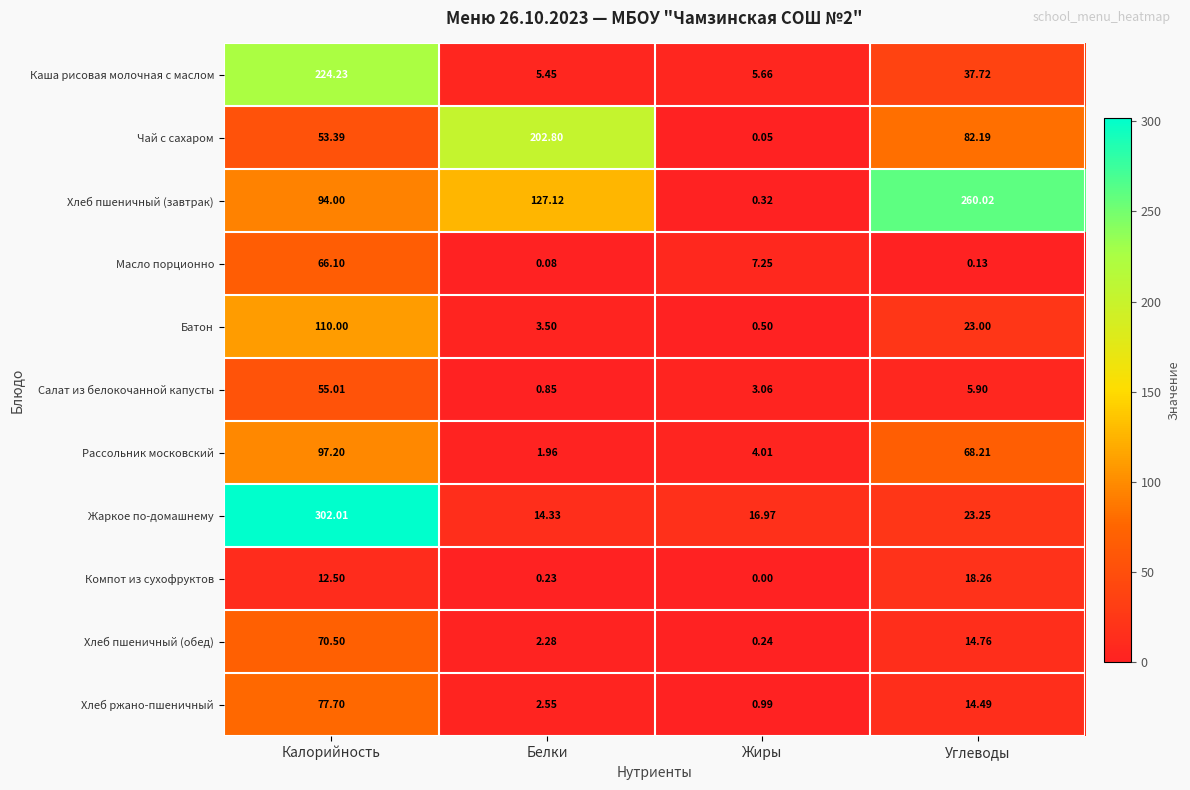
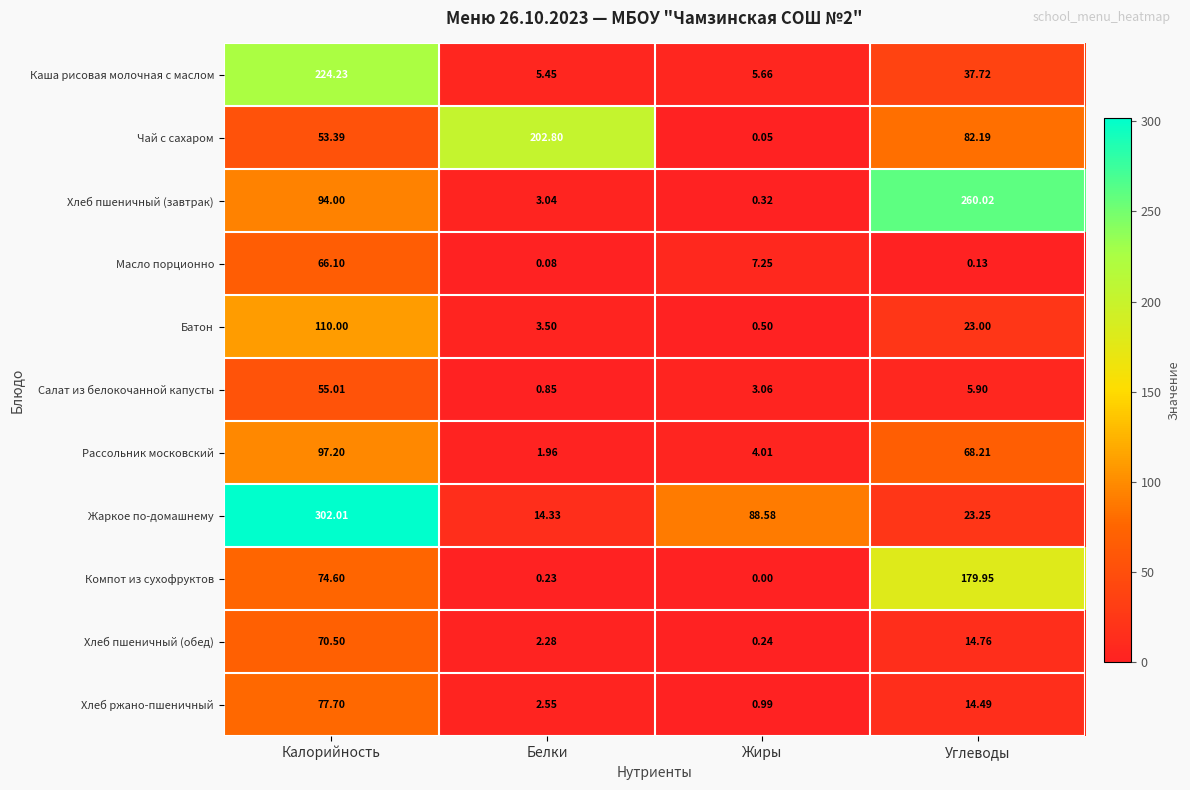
Хлеб пшеничный (завтрак), Белки: 127.12 -> 3.04
Жаркое по-домашнему, Жиры: 16.97 -> 88.58
Компот из сухофруктов, Калорийность: 12.50 -> 74.60
Компот из сухофруктов, Углеводы: 18.26 -> 179.95
